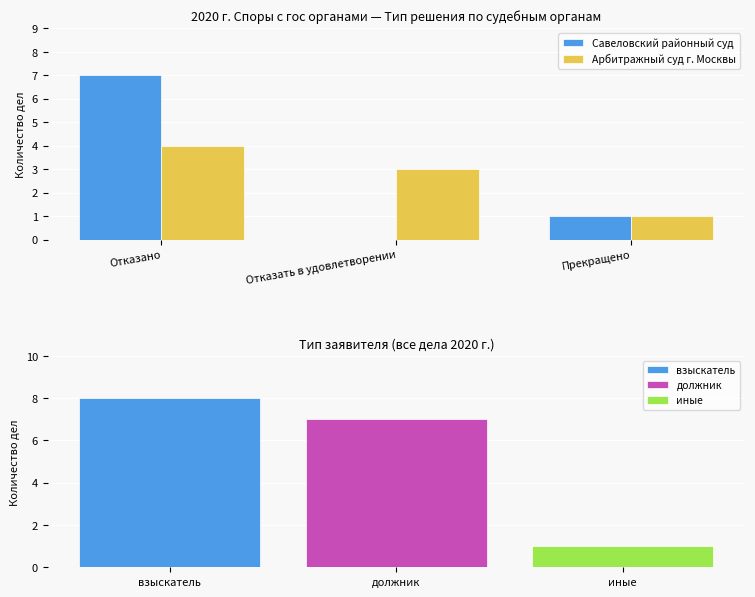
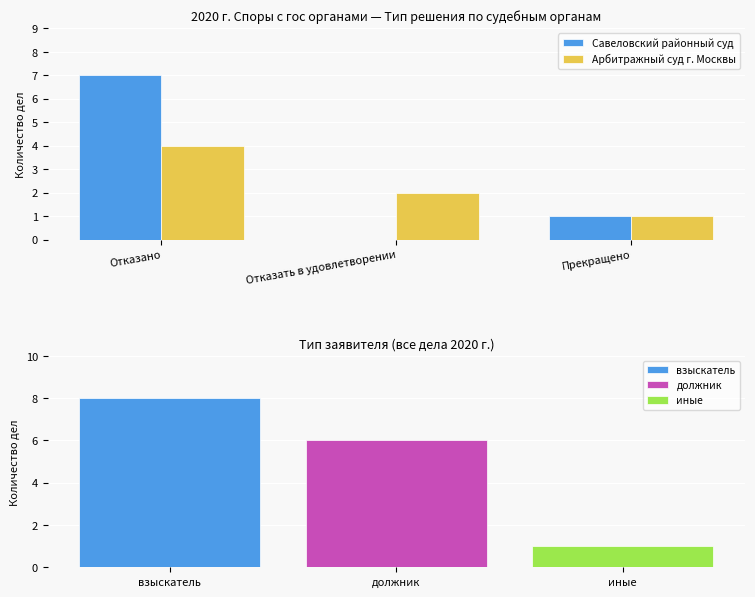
2020 г. Споры с гос органами — Тип решения по судебным органам, Арбитражный суд г. Москвы, Отказать в удовлетворении: 3 -> 2
Тип заявителя (все дела 2020 г.), должник: 7 -> 6
